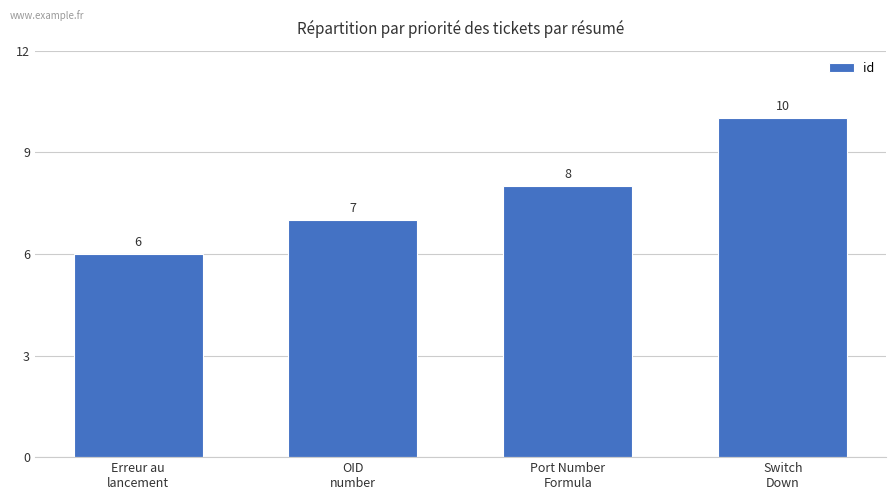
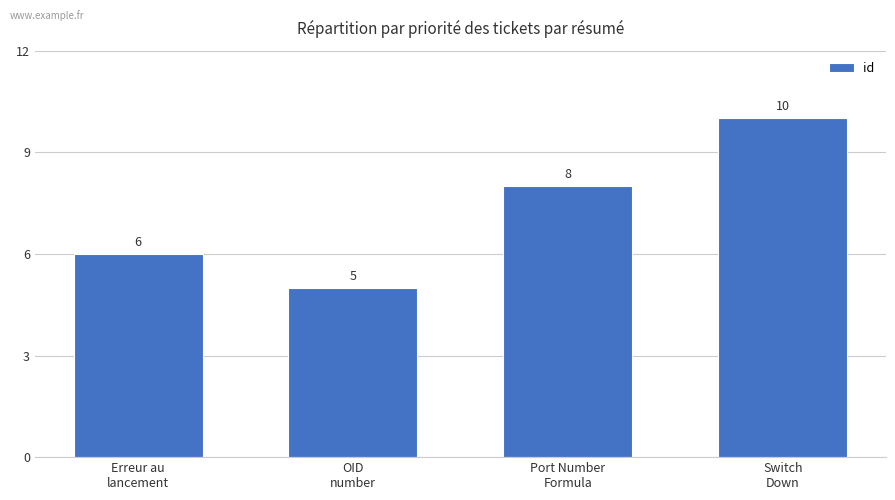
OID number: 7 -> 5
